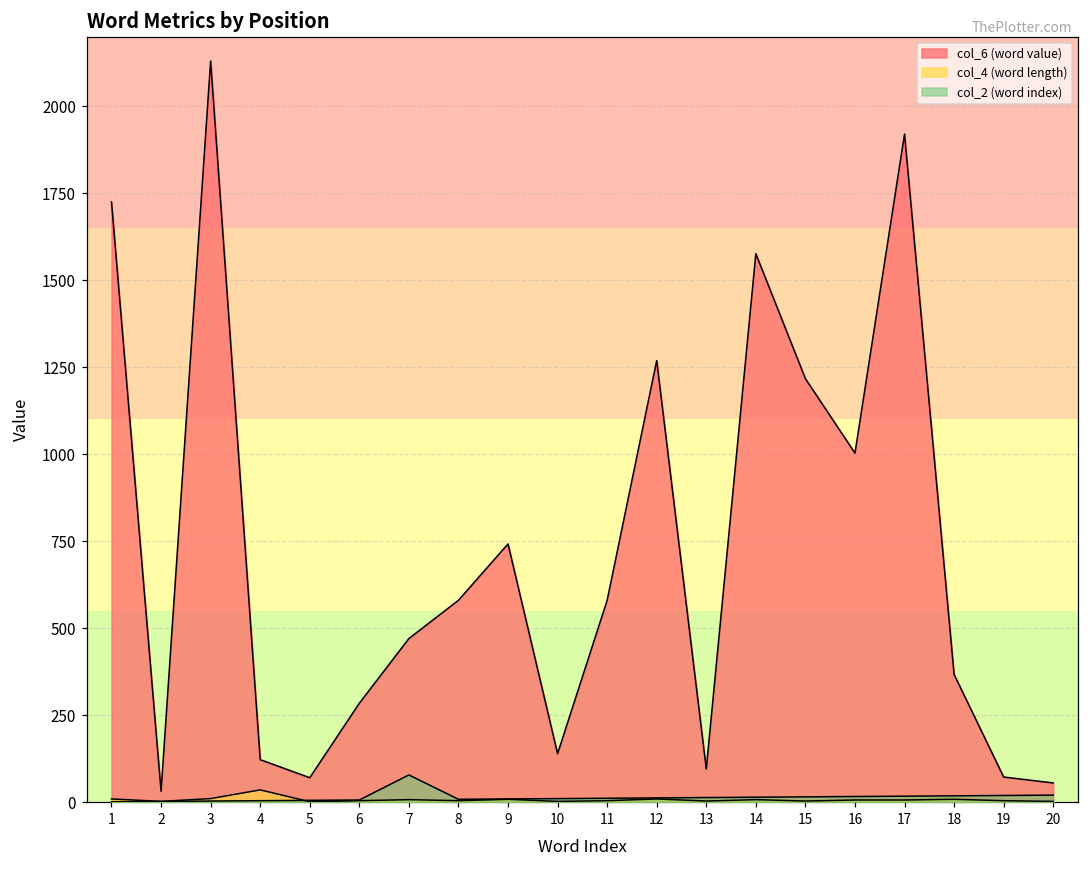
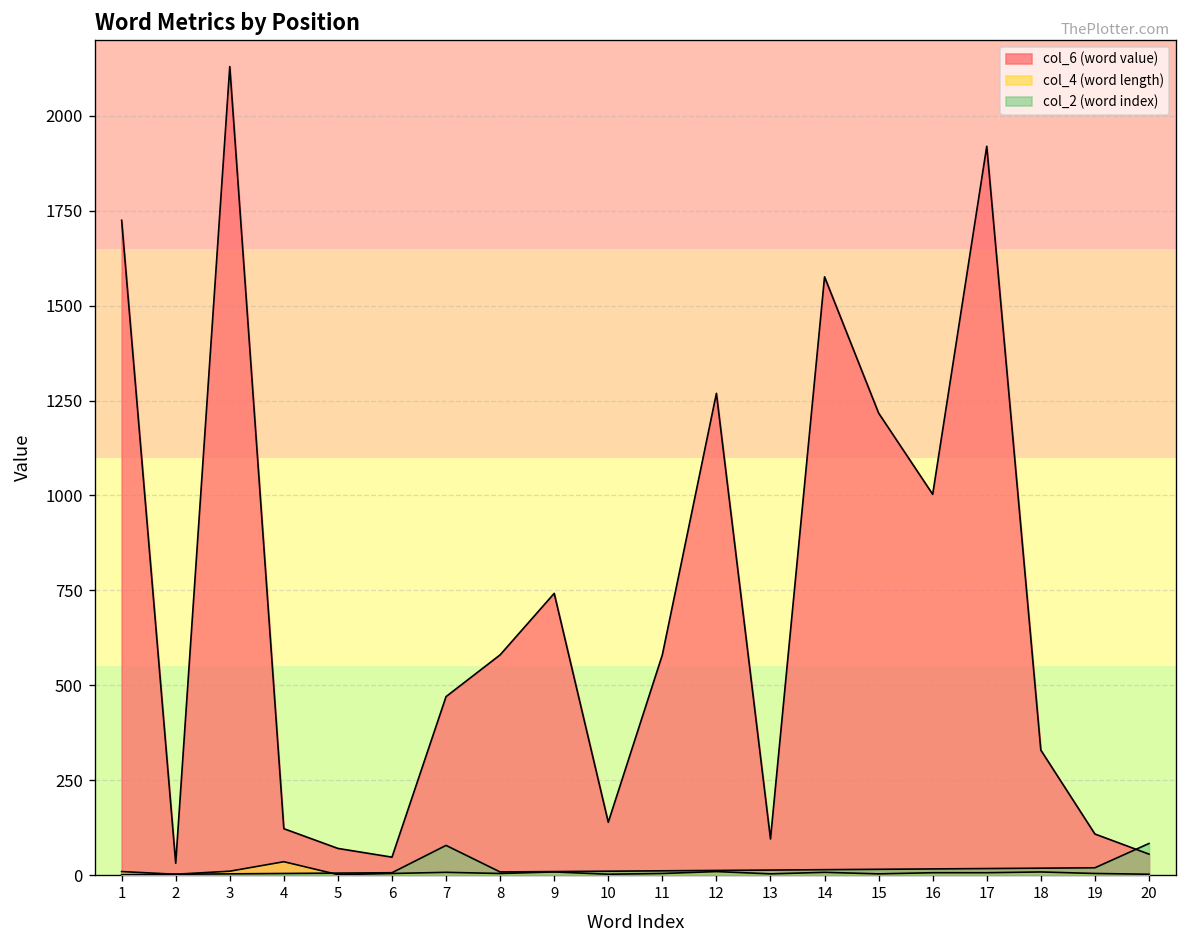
col_6 (word value), 6: 280 -> 50
col_6 (word value), 18: 370 -> 330
col_6 (word value), 19: 70 -> 110
col_2 (word index), 20: 20 -> 80
